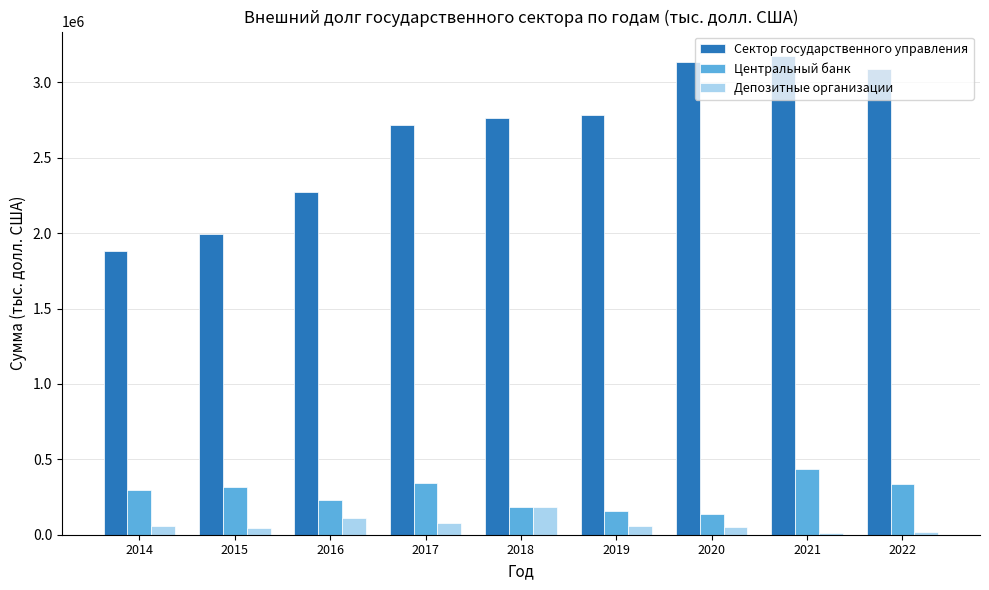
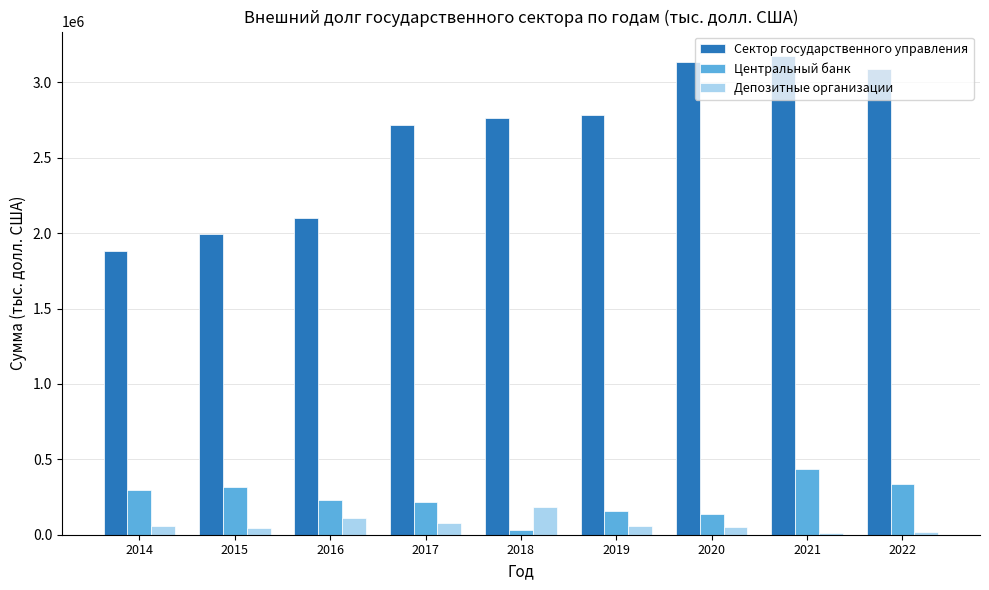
Сектор государственного управления, 2016: 2270000 -> 2100000
Центральный банк, 2017: 350000 -> 220000
Центральный банк, 2018: 180000 -> 30000
